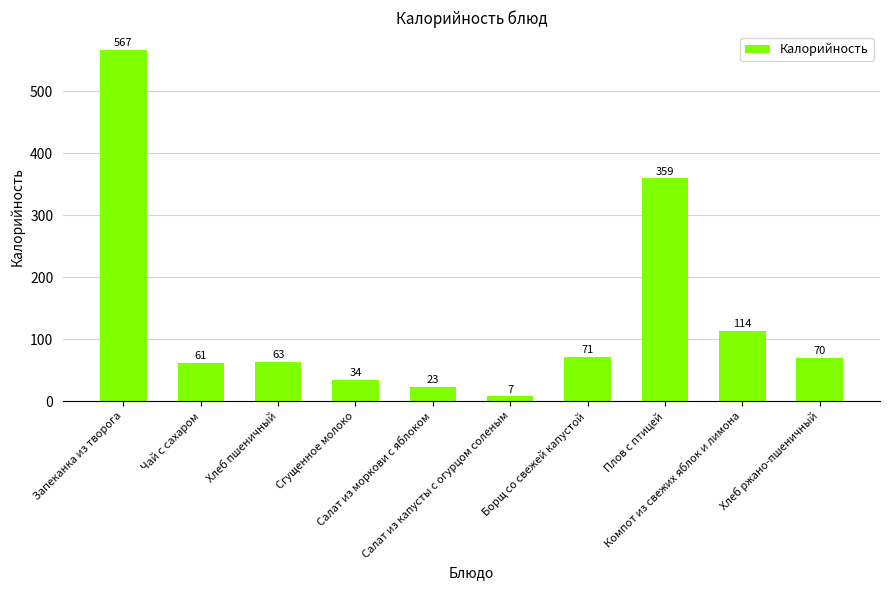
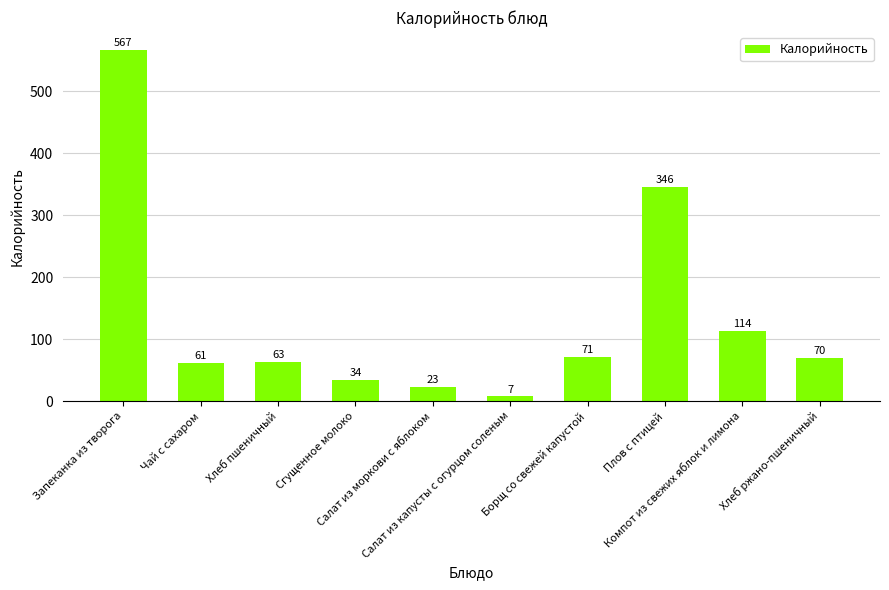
Плов с птицей: 359 -> 346
